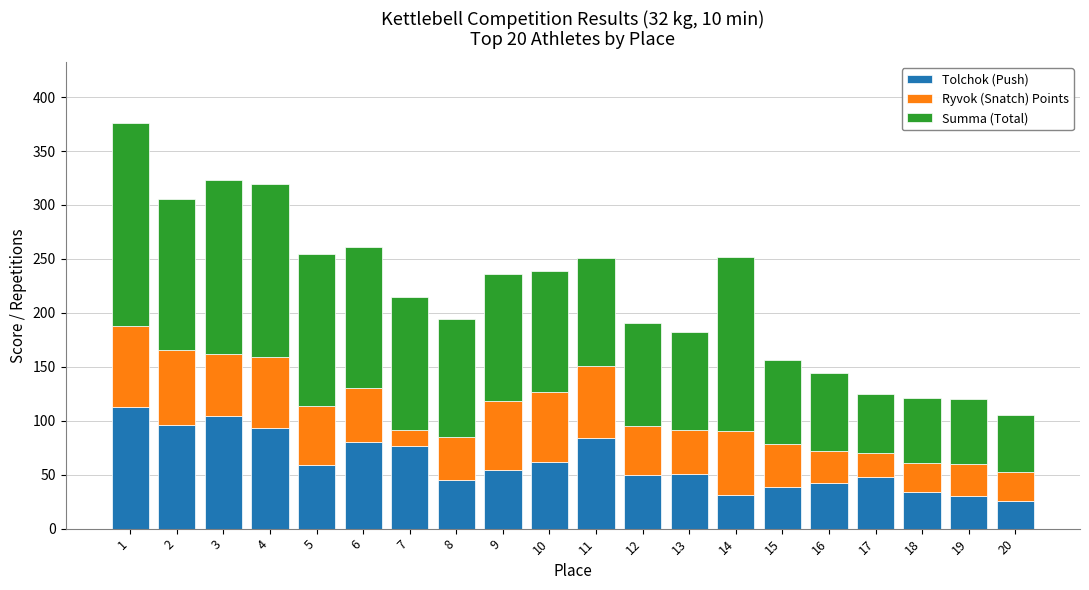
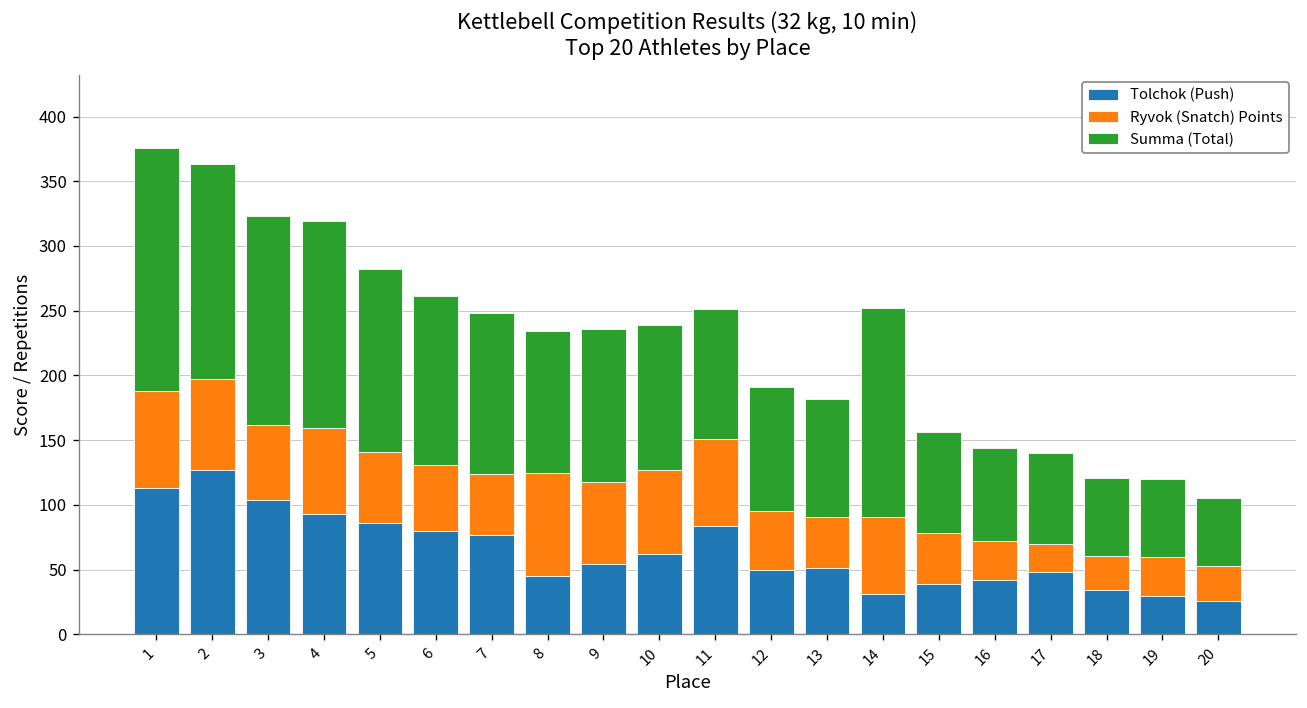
Tolchok (Push), 2: 96 -> 127
Summa (Total), 2: 140 -> 166
Tolchok (Push), 5: 59 -> 86
Ryvok (Snatch) Points, 7: 14 -> 47
Ryvok (Snatch) Points, 8: 40 -> 80
Summa (Total), 17: 55 -> 70
